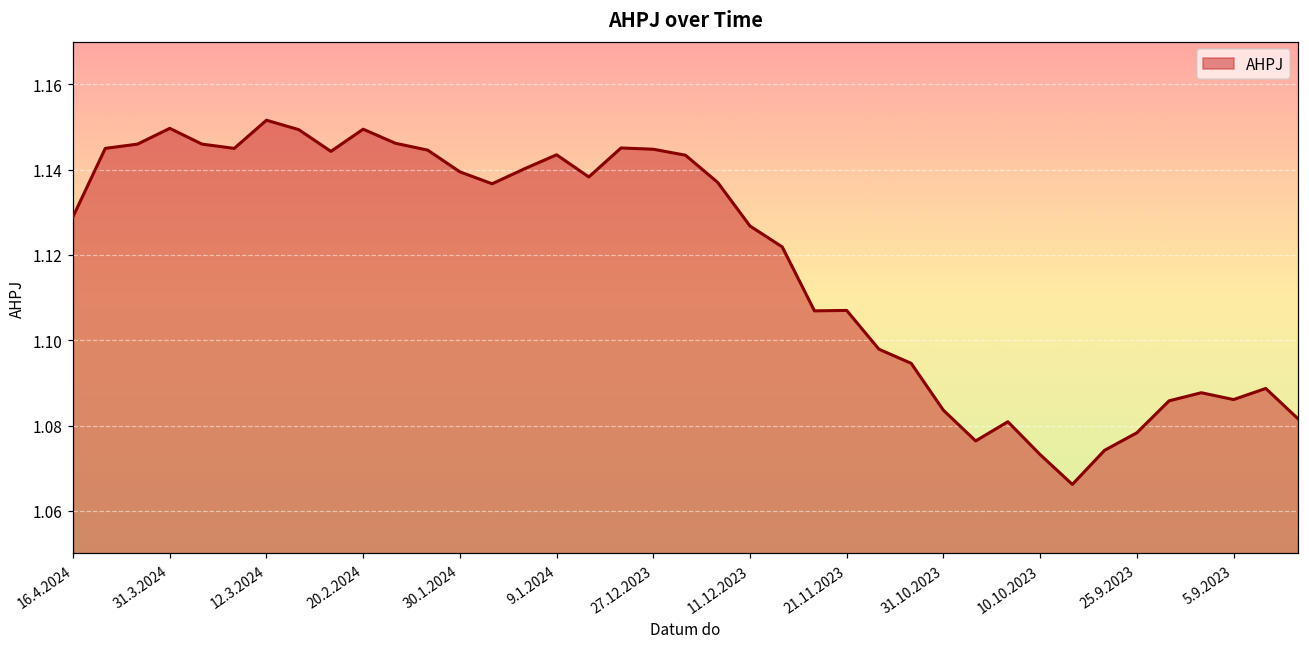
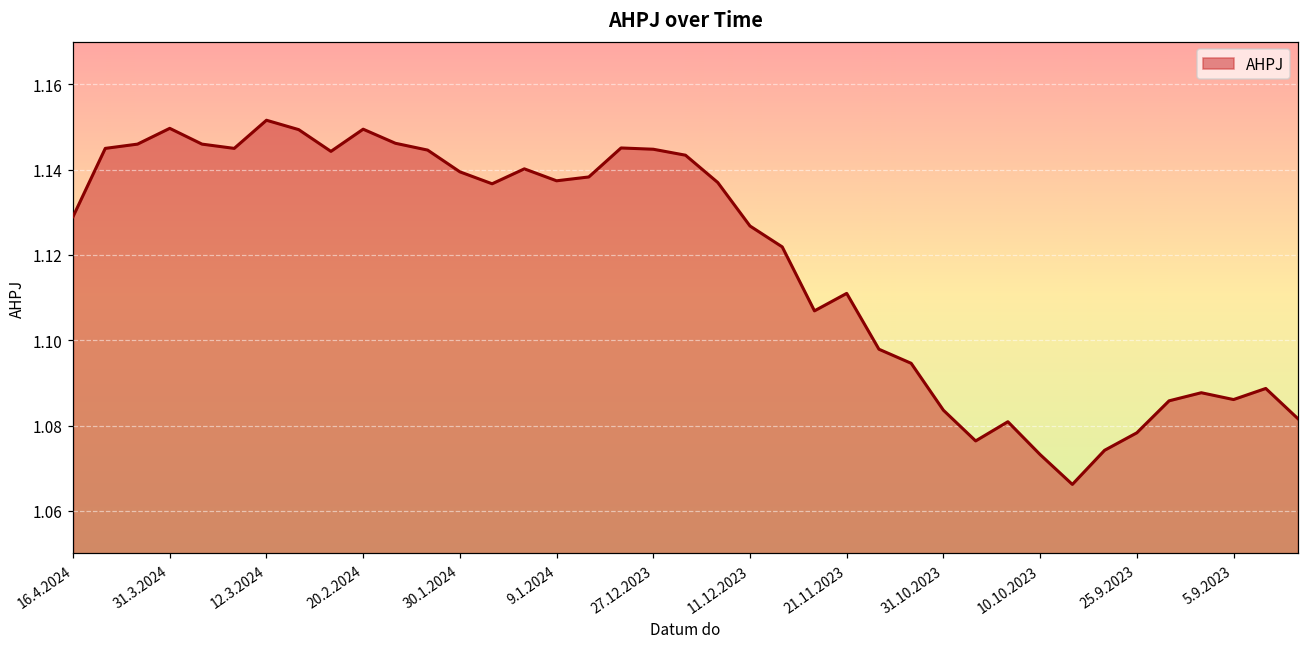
9.1.2024: 1.144 -> 1.137
21.11.2023: 1.107 -> 1.111
